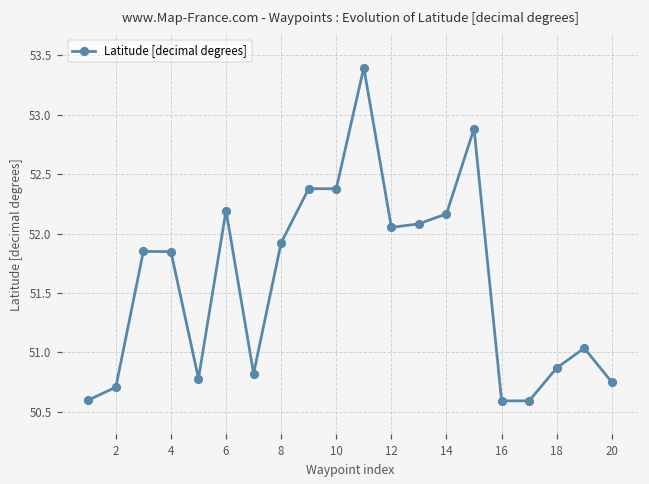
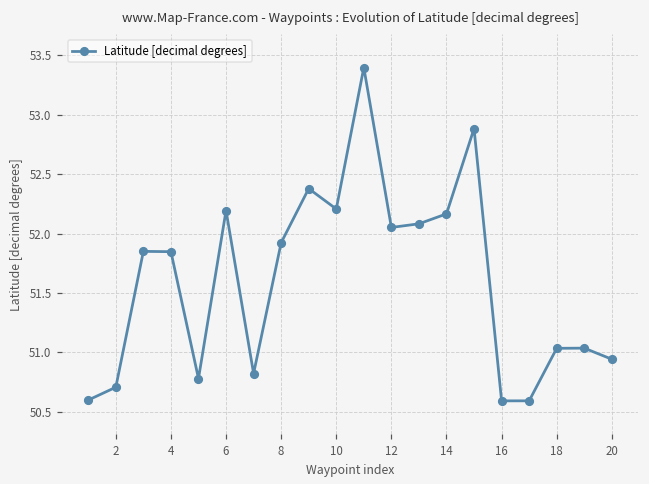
10: 52.38 -> 52.21
18: 50.87 -> 51.04
20: 50.75 -> 50.94
